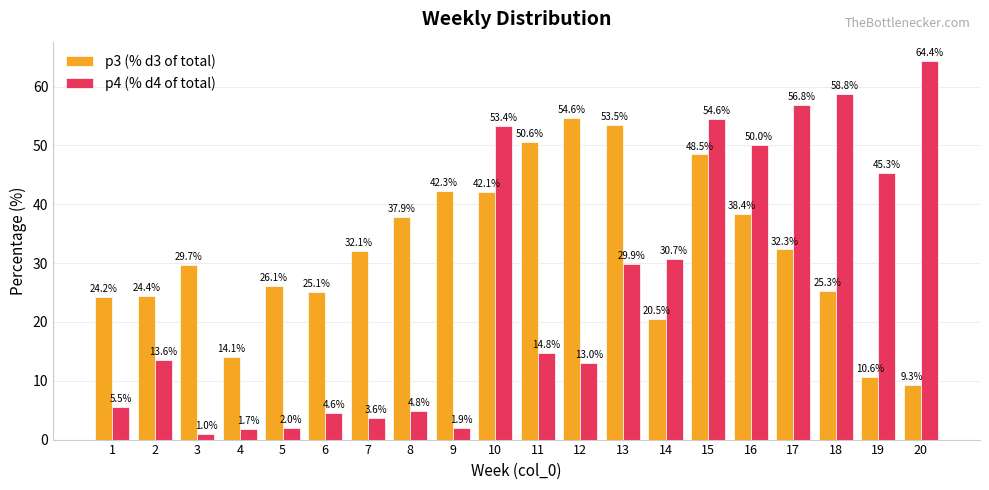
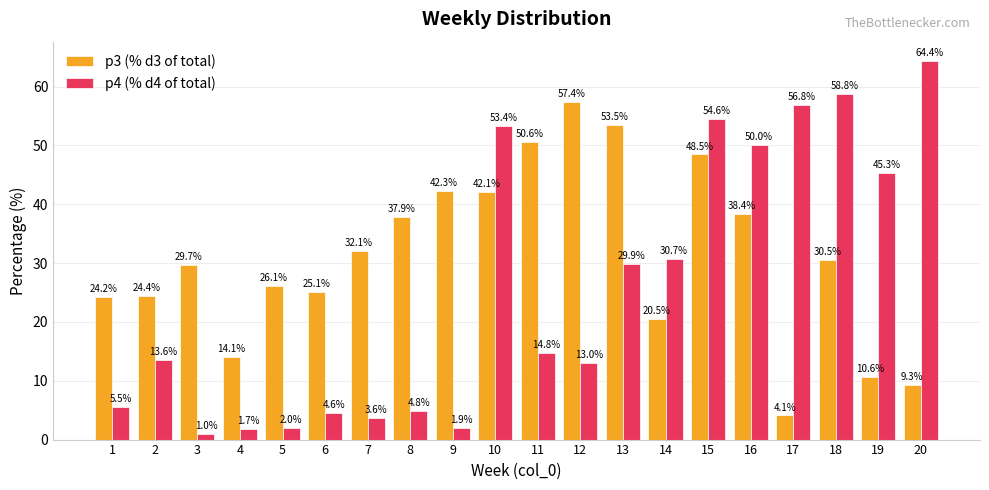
p3 (% d3 of total), 12: 54.6% -> 57.4%
p3 (% d3 of total), 17: 32.3% -> 4.1%
p3 (% d3 of total), 18: 25.3% -> 30.5%
